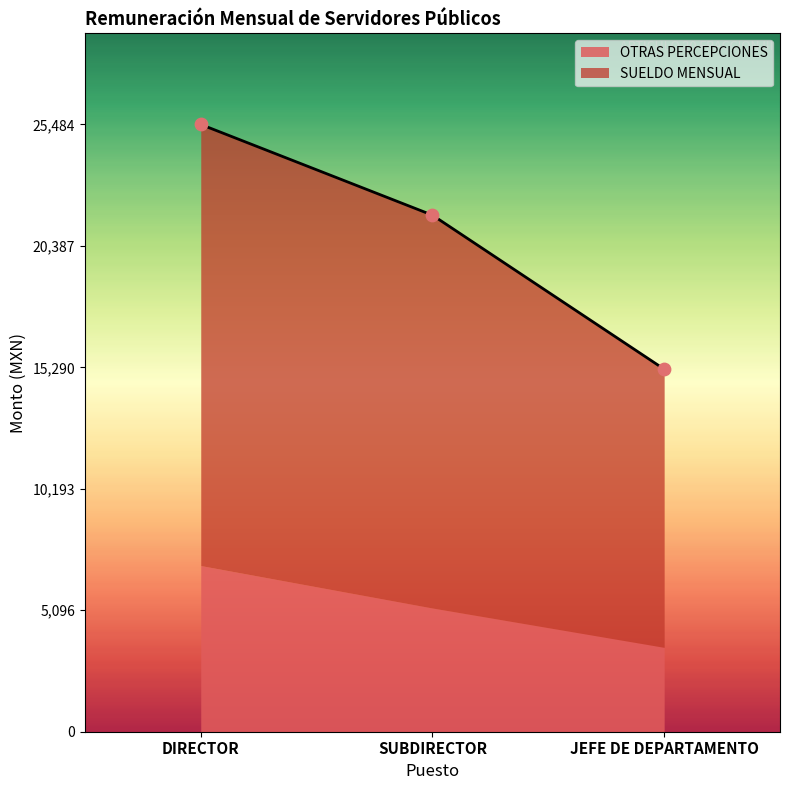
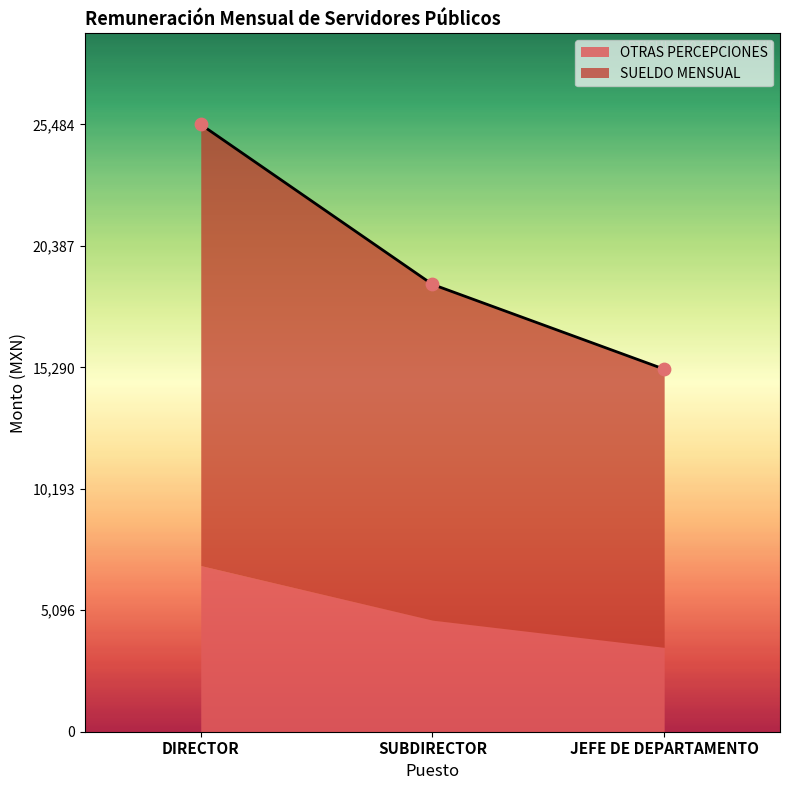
OTRAS PERCEPCIONES, SUBDIRECTOR: 5,200 -> 4,700
SUELDO MENSUAL, SUBDIRECTOR: 16,500 -> 14,100
